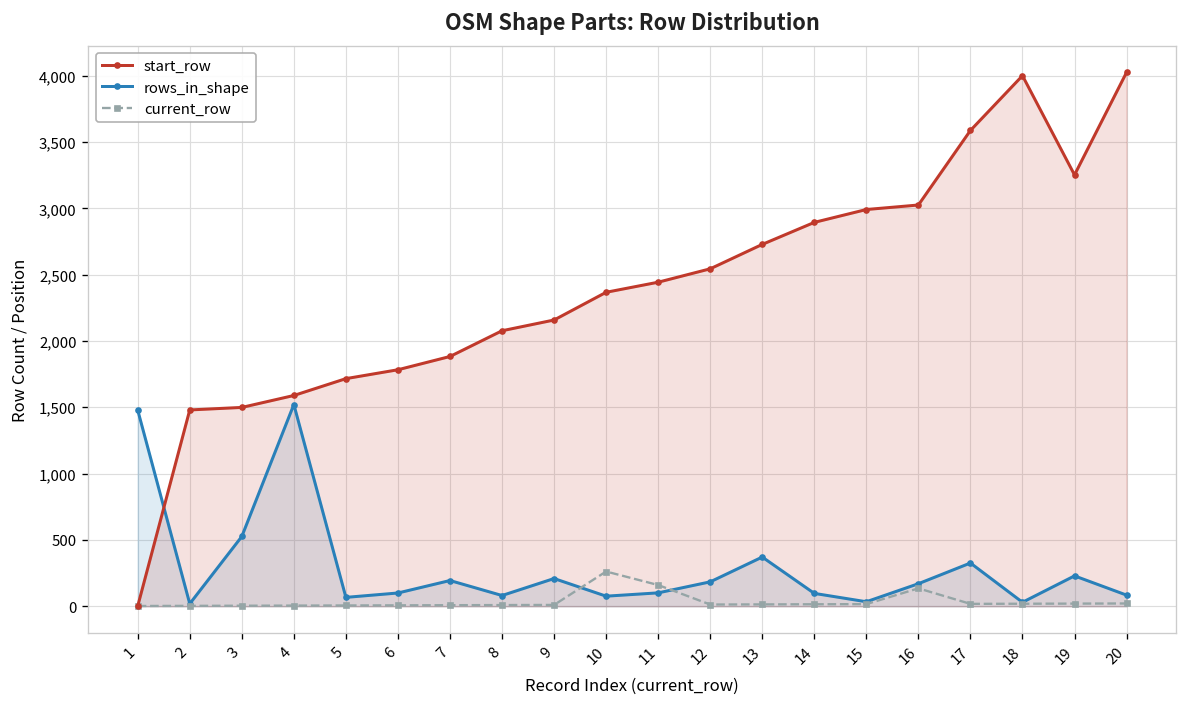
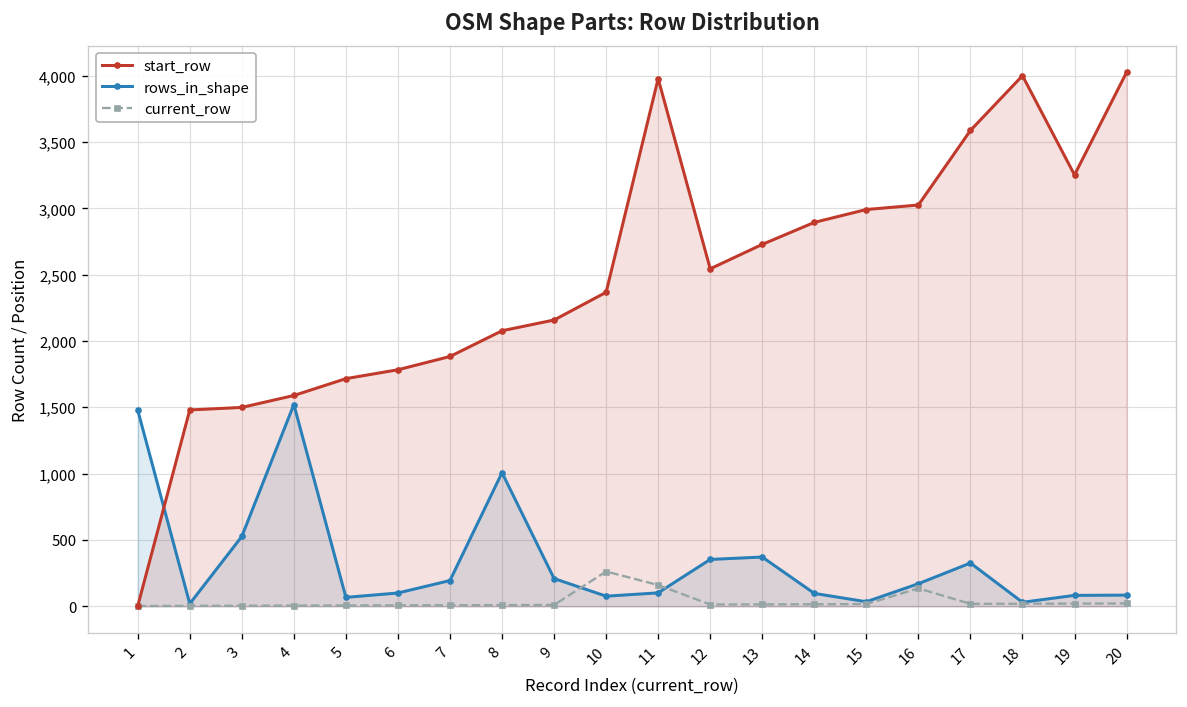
rows_in_shape, 8: 80 -> 1,010
start_row, 11: 2,440 -> 3,980
rows_in_shape, 12: 180 -> 350
rows_in_shape, 19: 230 -> 80
